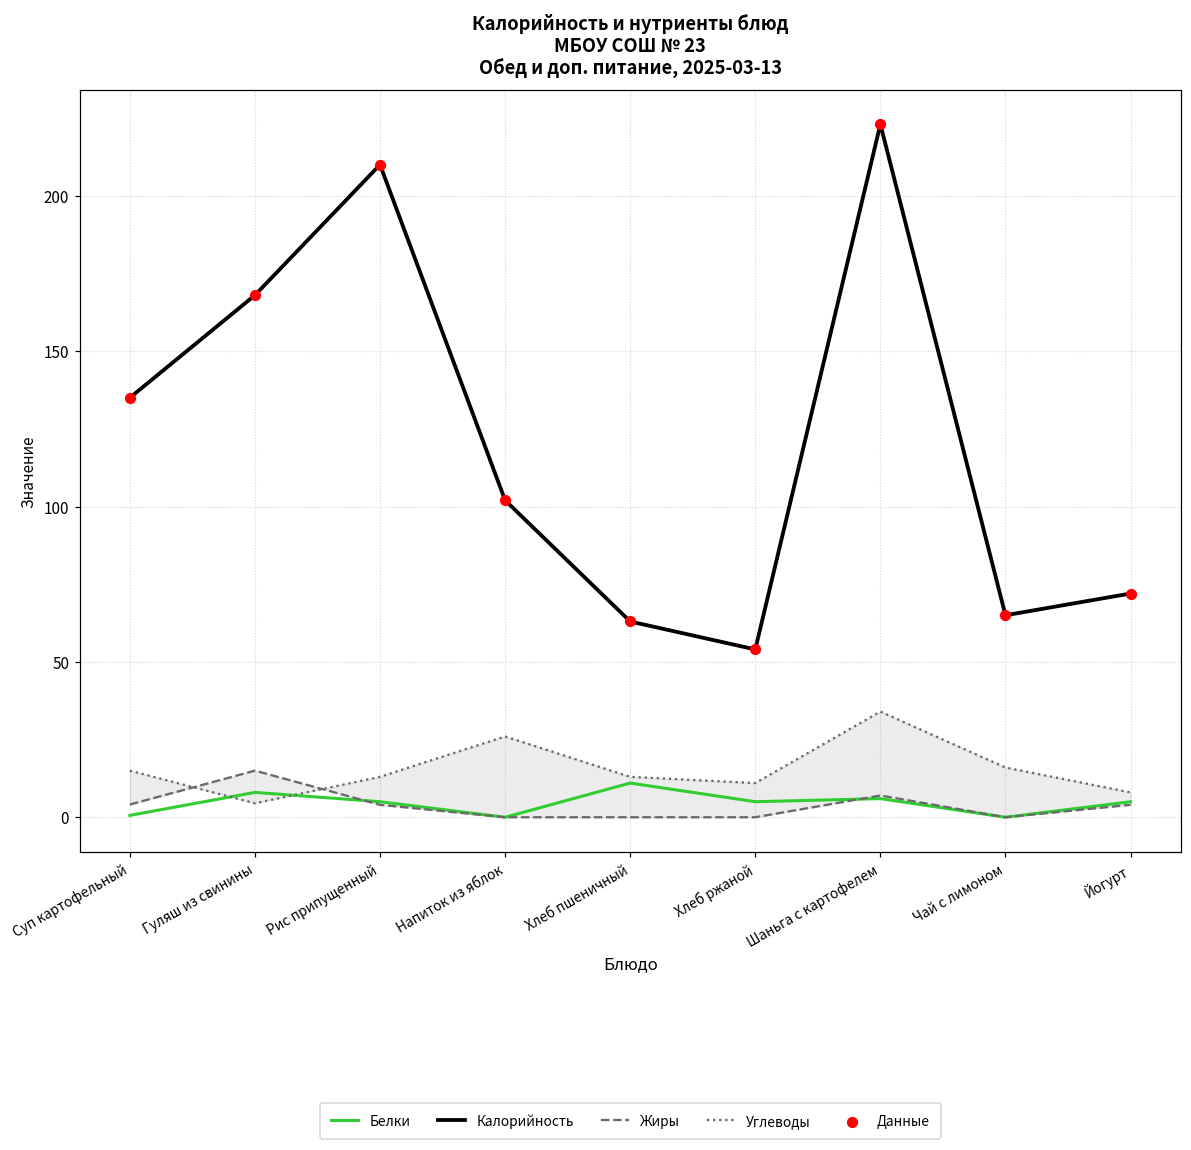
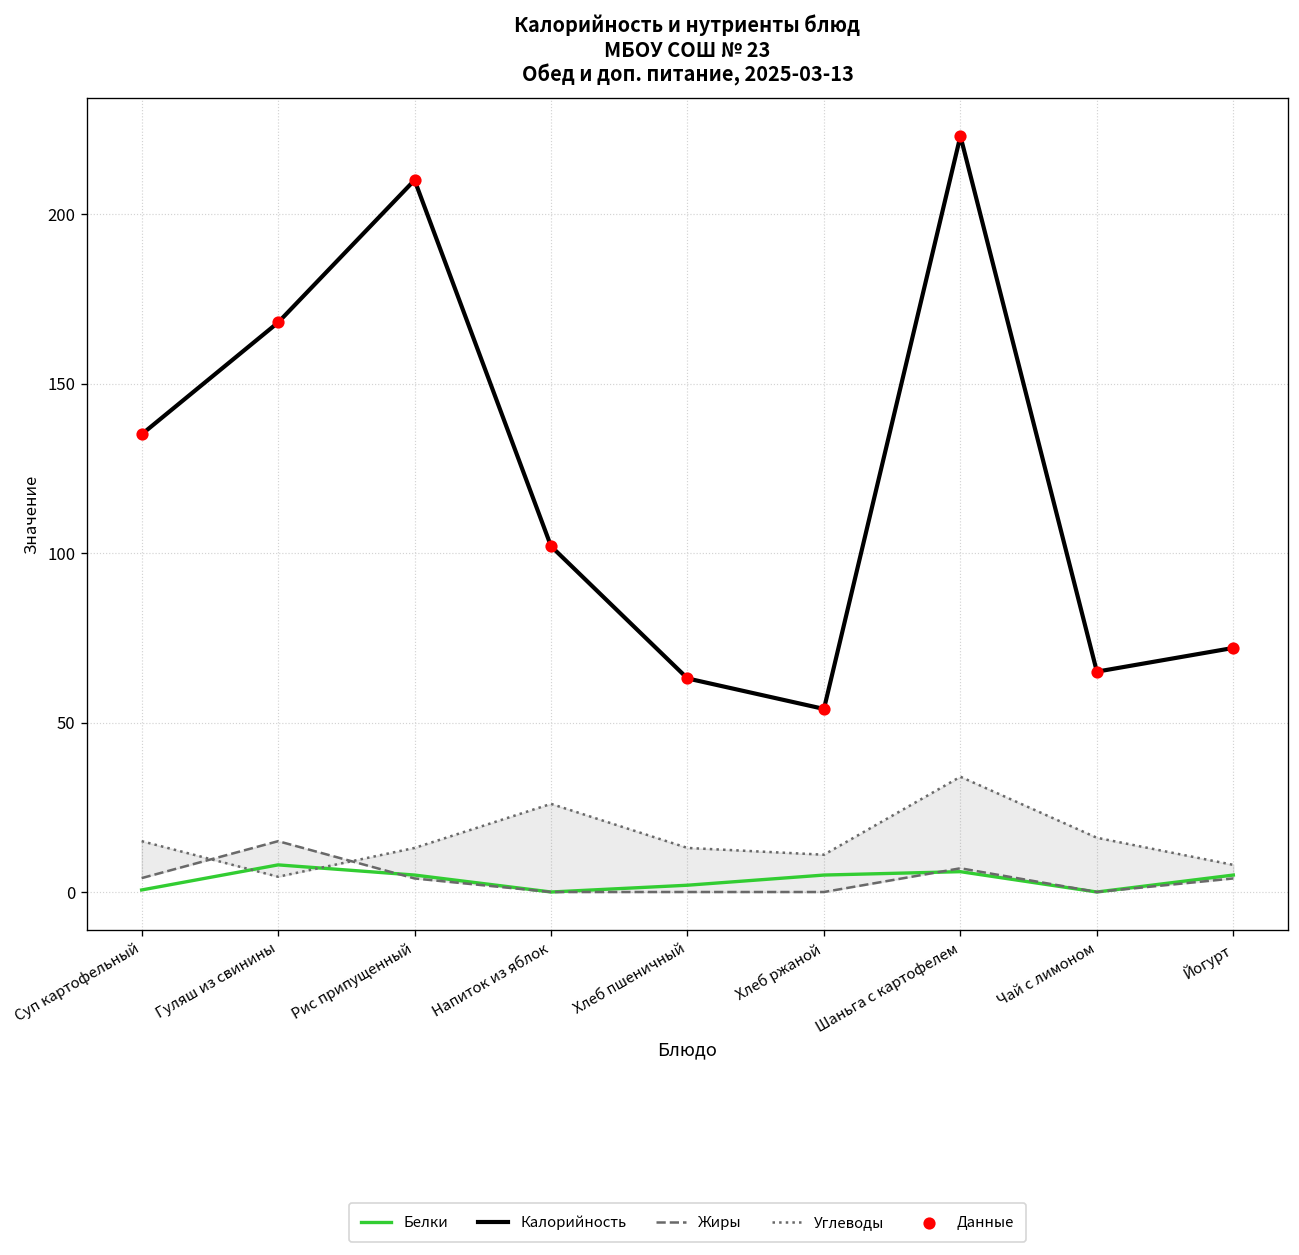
Белки, Хлеб пшеничный: 11 -> 2
